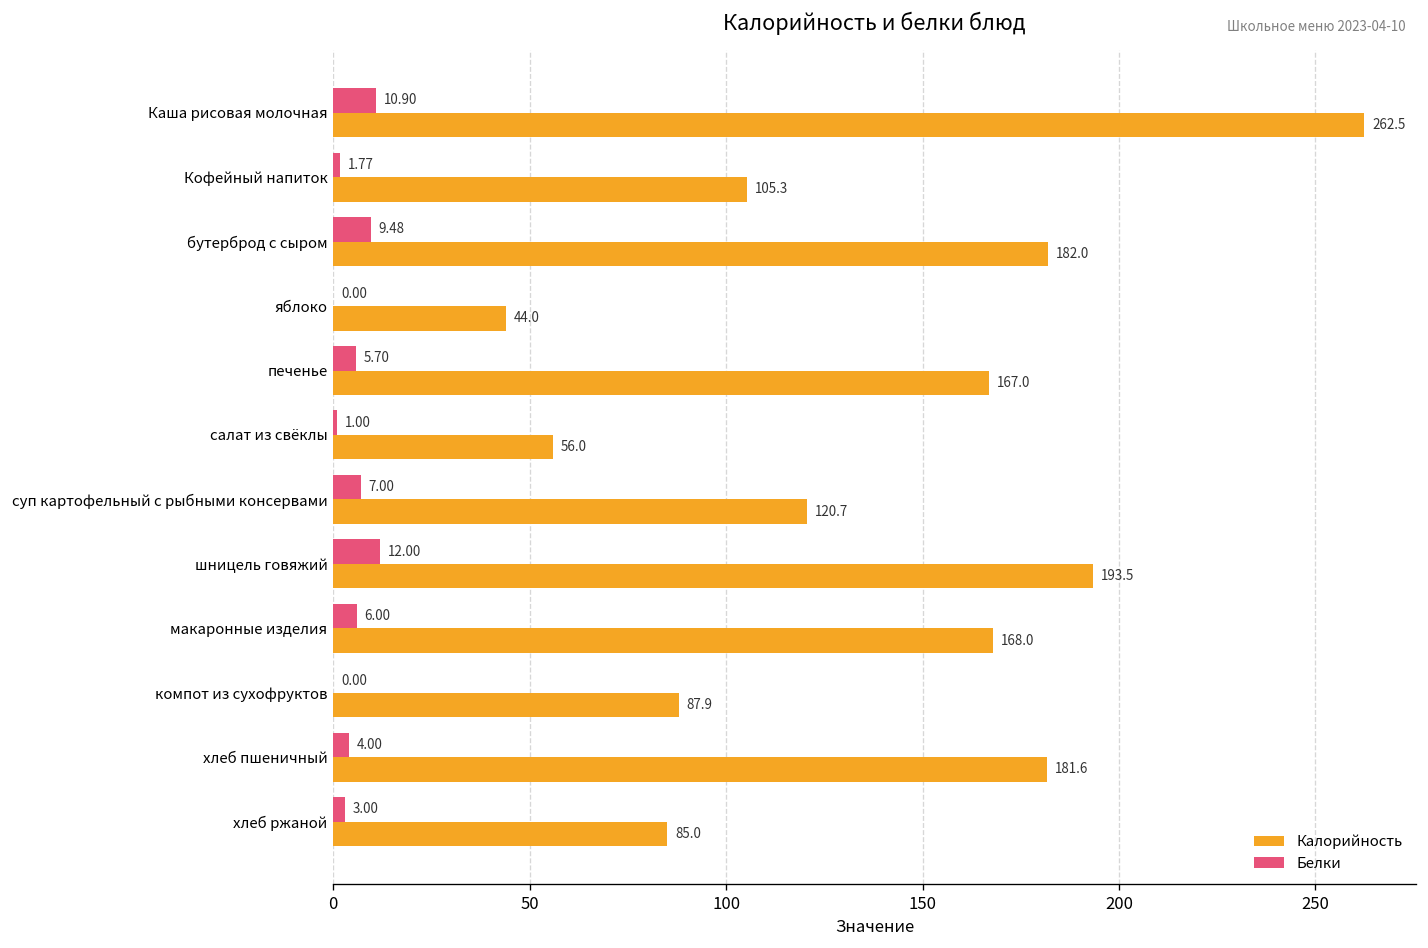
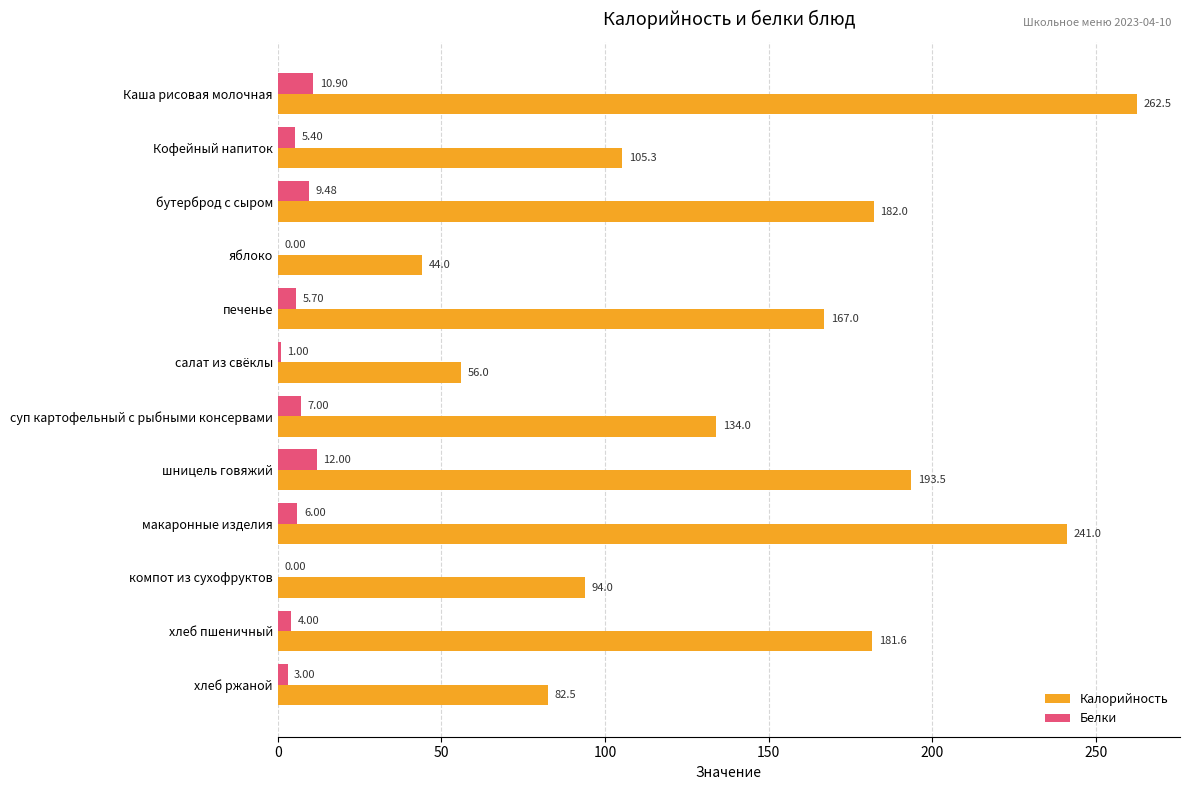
Белки, Кофейный напиток: 1.77 -> 5.40
Калорийность, суп картофельный с рыбными консервами: 120.7 -> 134.0
Калорийность, макаронные изделия: 168.0 -> 241.0
Калорийность, компот из сухофруктов: 87.9 -> 94.0
Калорийность, хлеб ржаной: 85.0 -> 82.5
